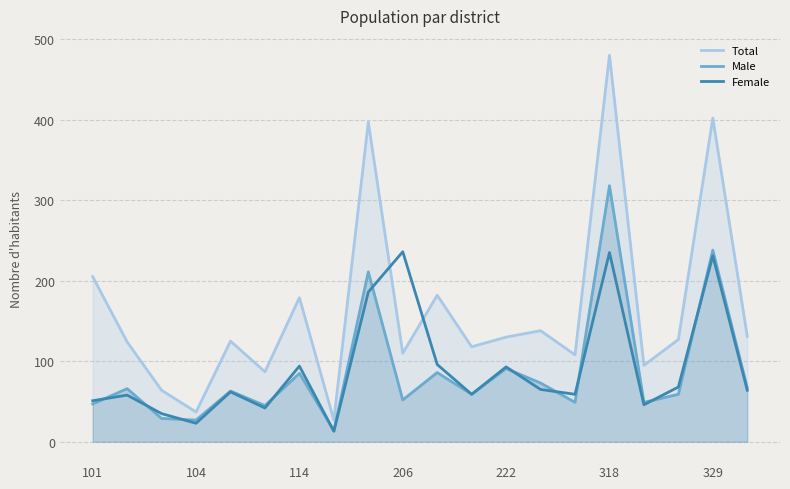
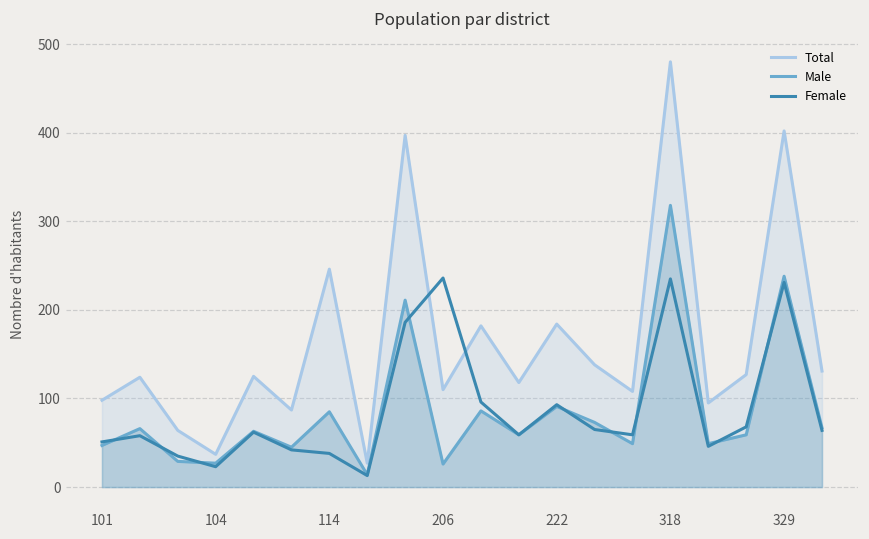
Total, 101: 210 -> 100
Total, 114: 180 -> 250
Female, 114: 90 -> 40
Male, 206: 50 -> 30
Total, 222: 130 -> 180
